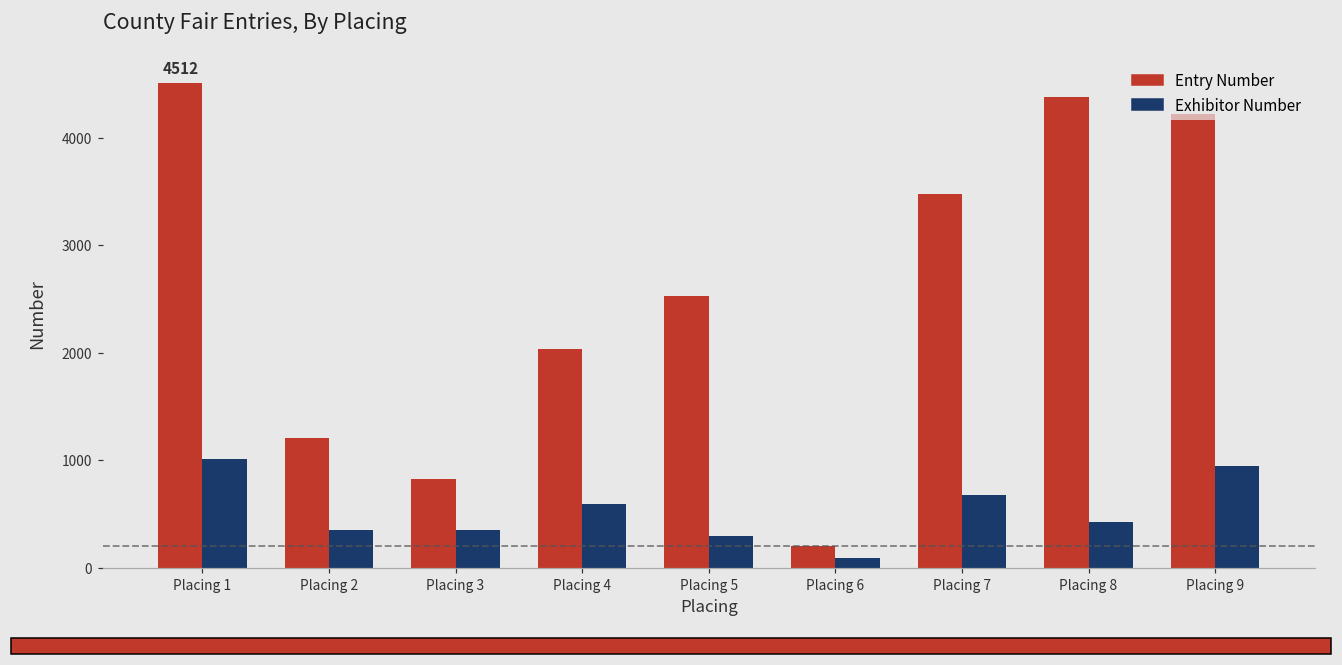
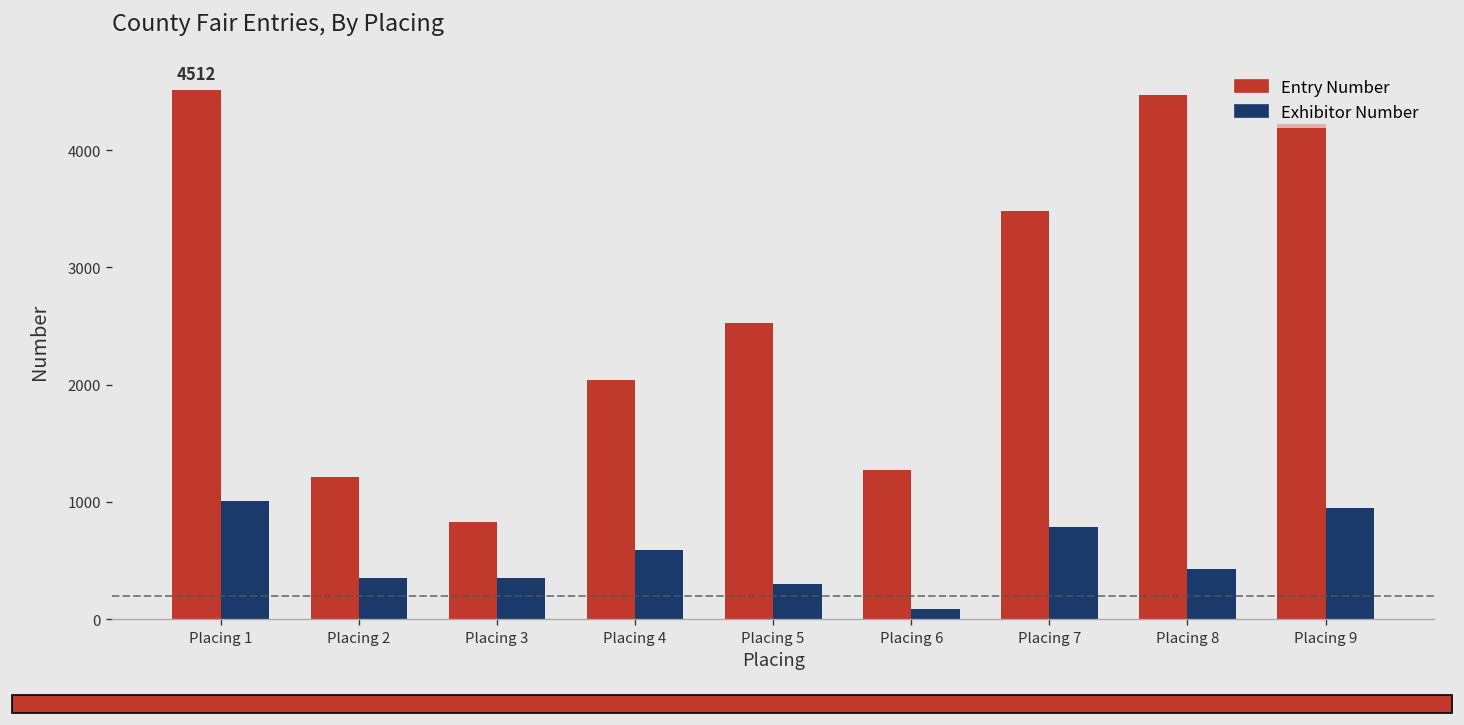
Entry Number, Placing 6: 200 -> 1300
Exhibitor Number, Placing 7: 700 -> 800
Entry Number, Placing 8: 4400 -> 4500
